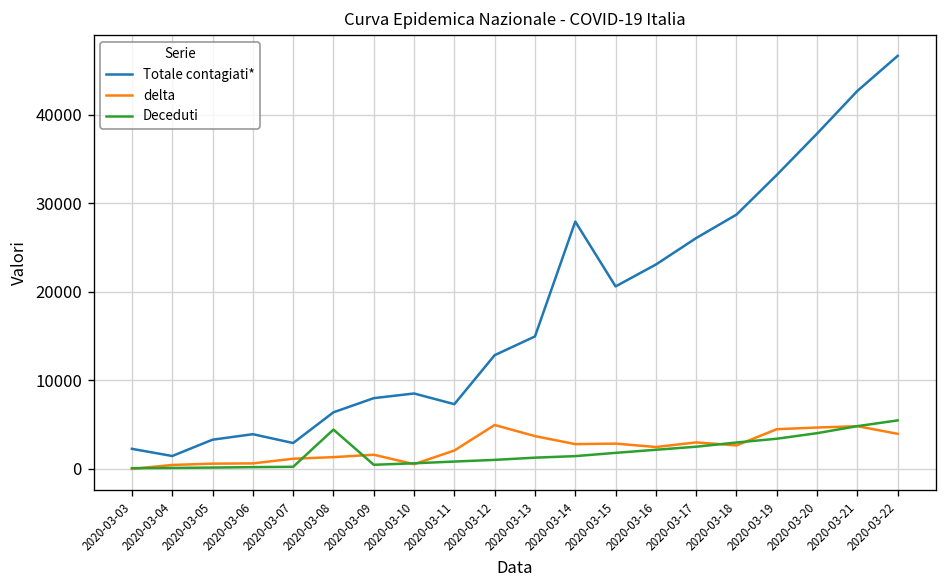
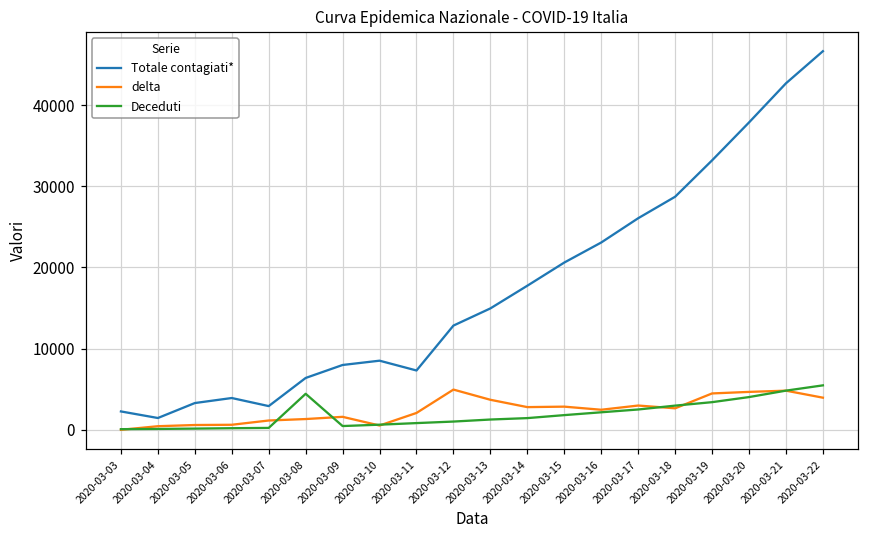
Totale contagiati*, 2020-03-14: 28000 -> 18000
